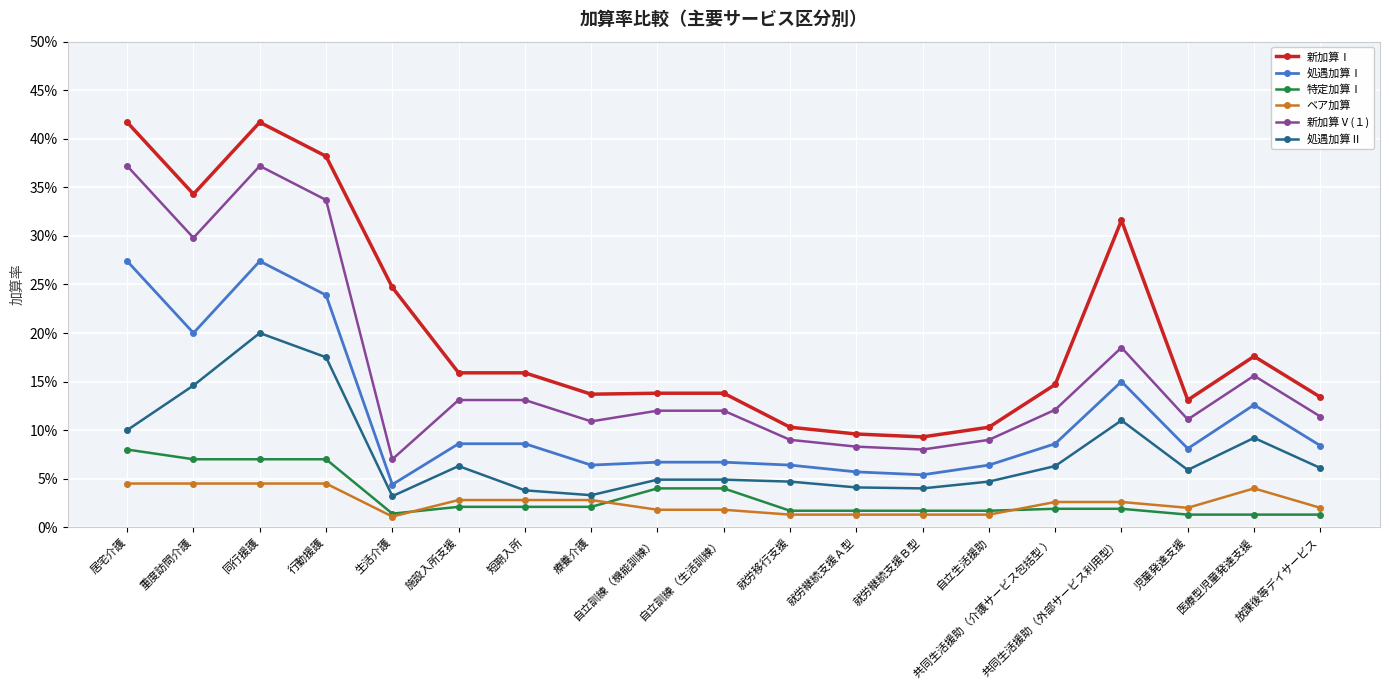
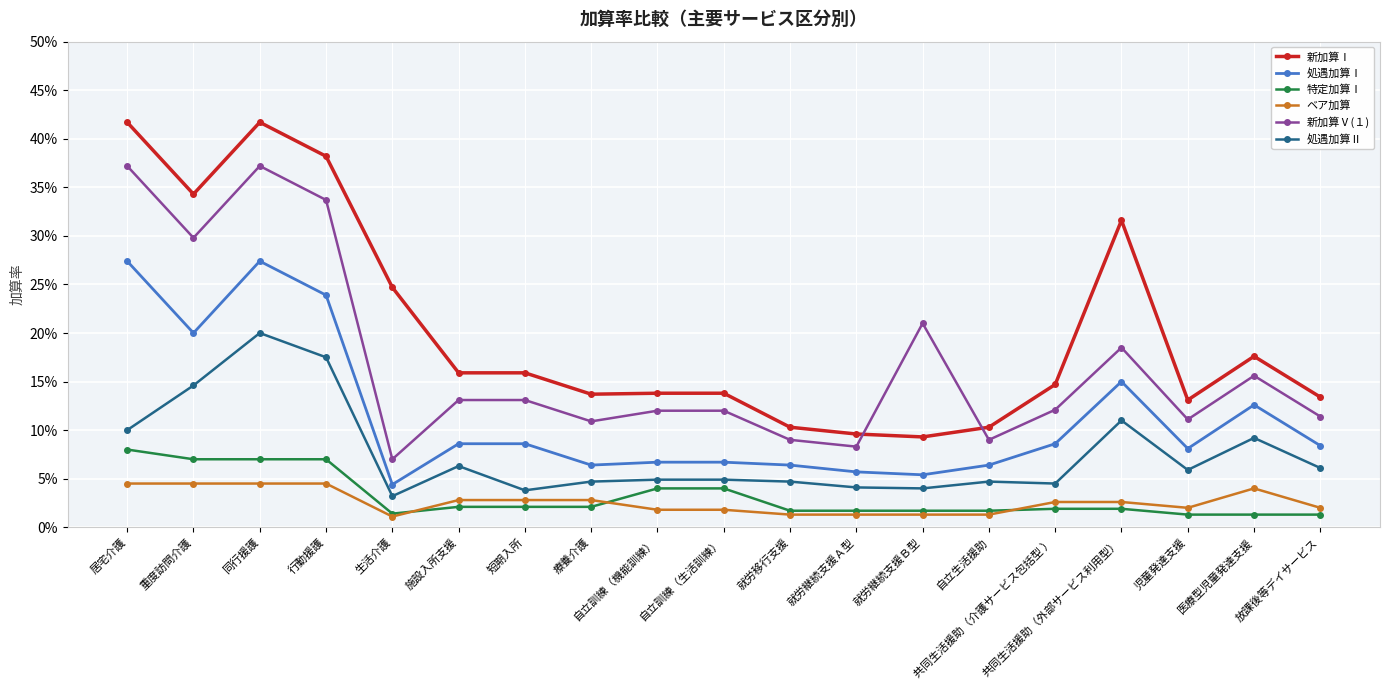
処遇加算Ⅱ, 療養介護: 3% -> 5%
新加算Ⅴ(１), 就労継続支援Ｂ型: 8% -> 21%
処遇加算Ⅱ, 共同生活援助（介護サービス包括型 ）: 6% -> 5%
